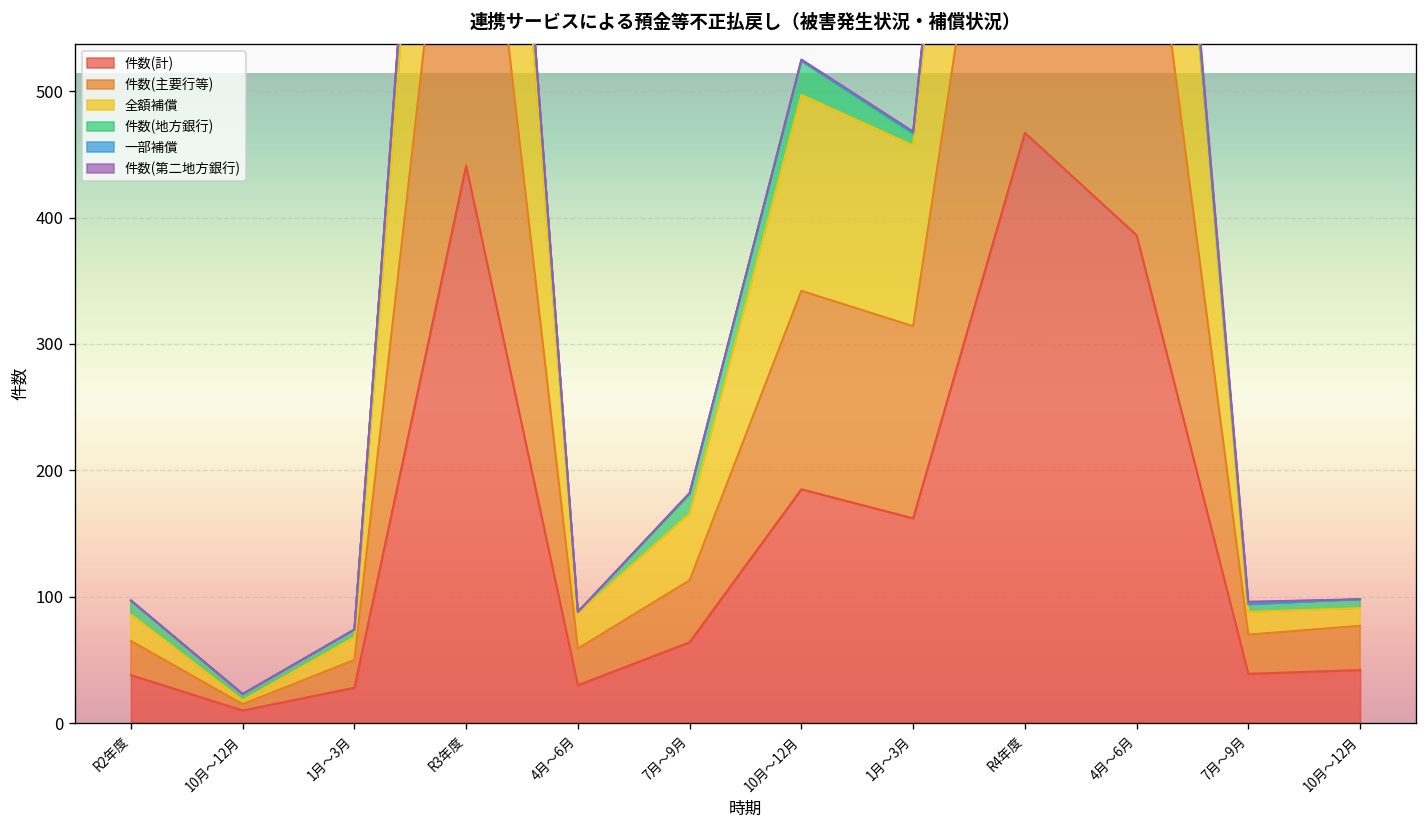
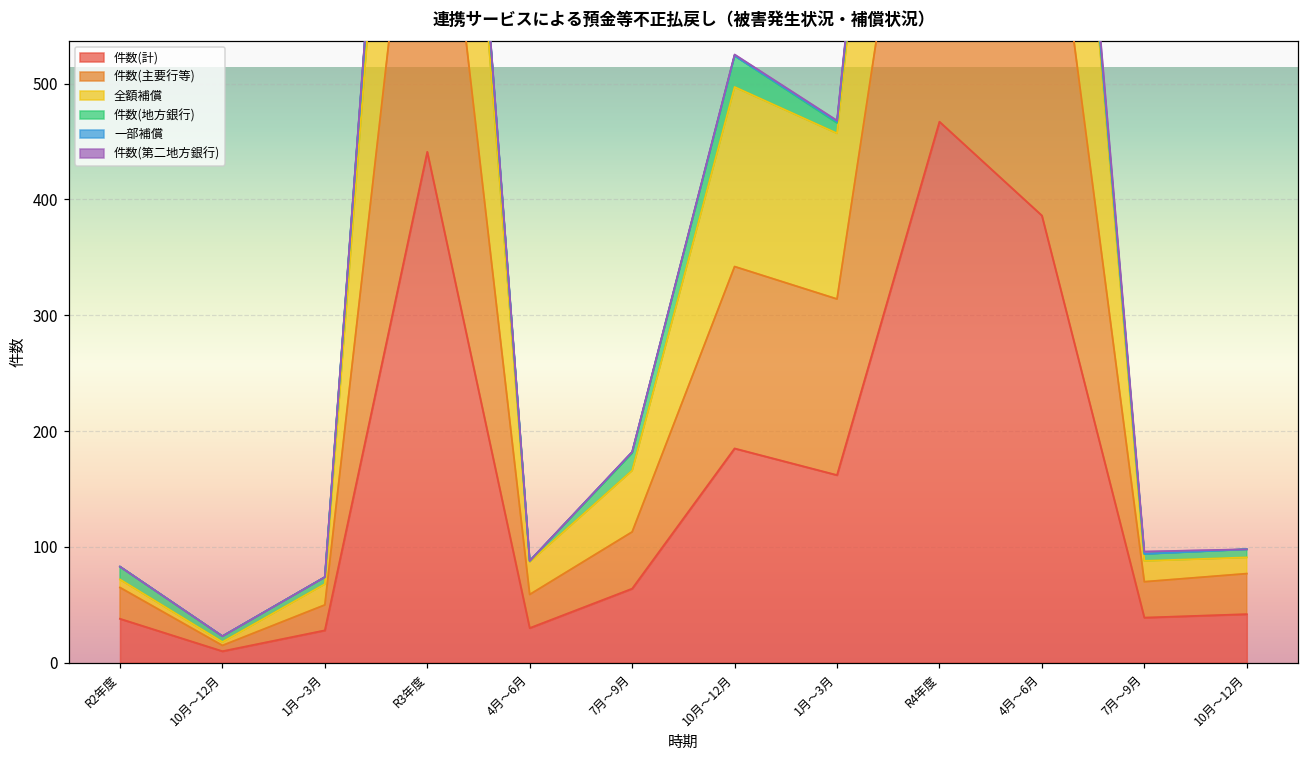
全額補償, R2年度: 21 -> 7
